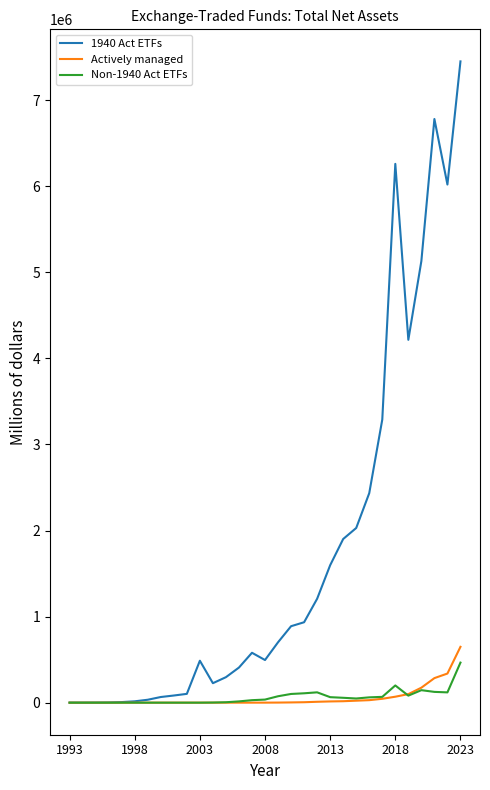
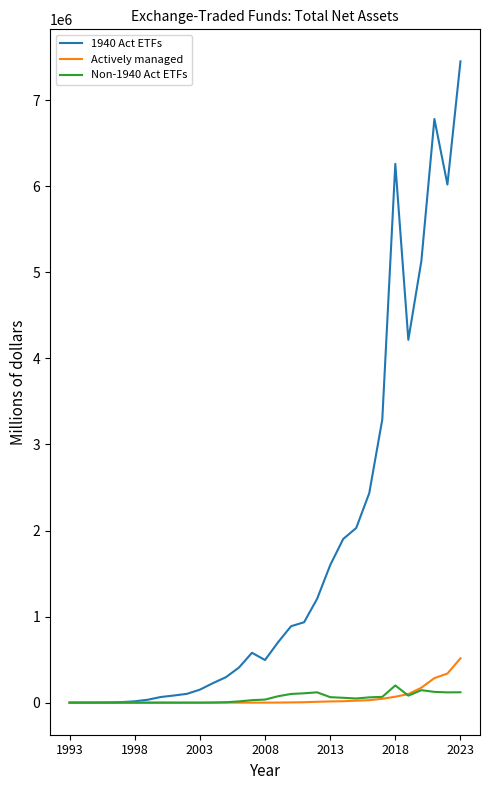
1940 Act ETFs, 2003: 500000 -> 200000
Actively managed, 2023: 600000 -> 500000
Non-1940 Act ETFs, 2023: 500000 -> 100000
